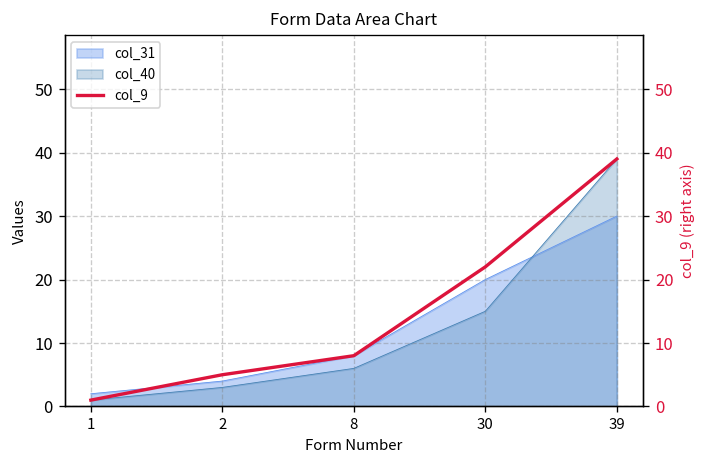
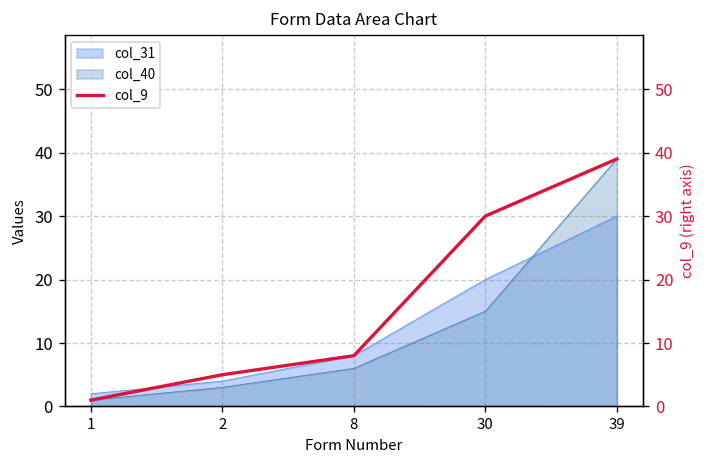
col_9, 30: 22 -> 30
